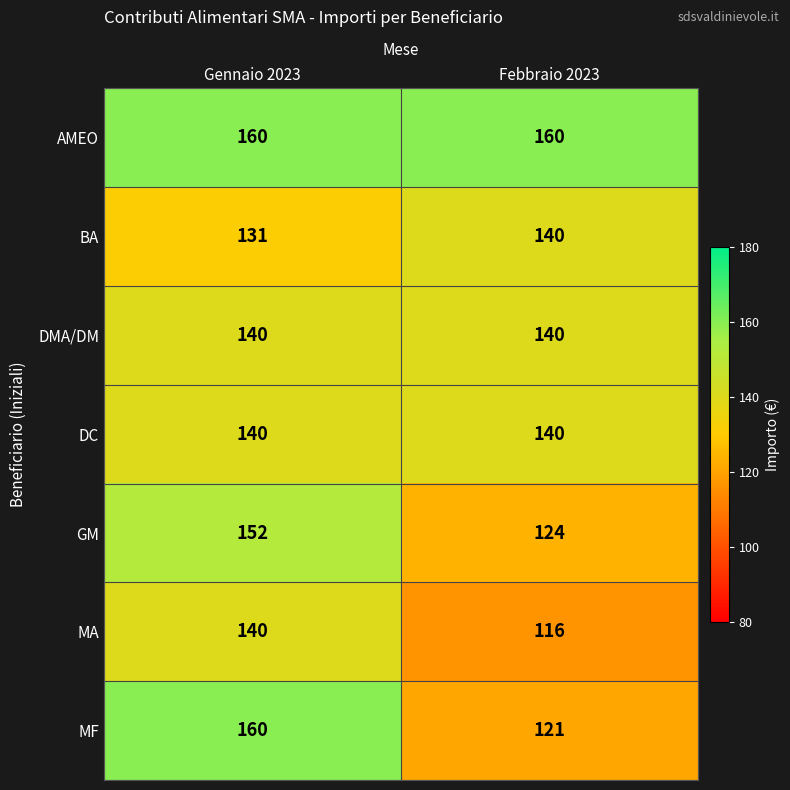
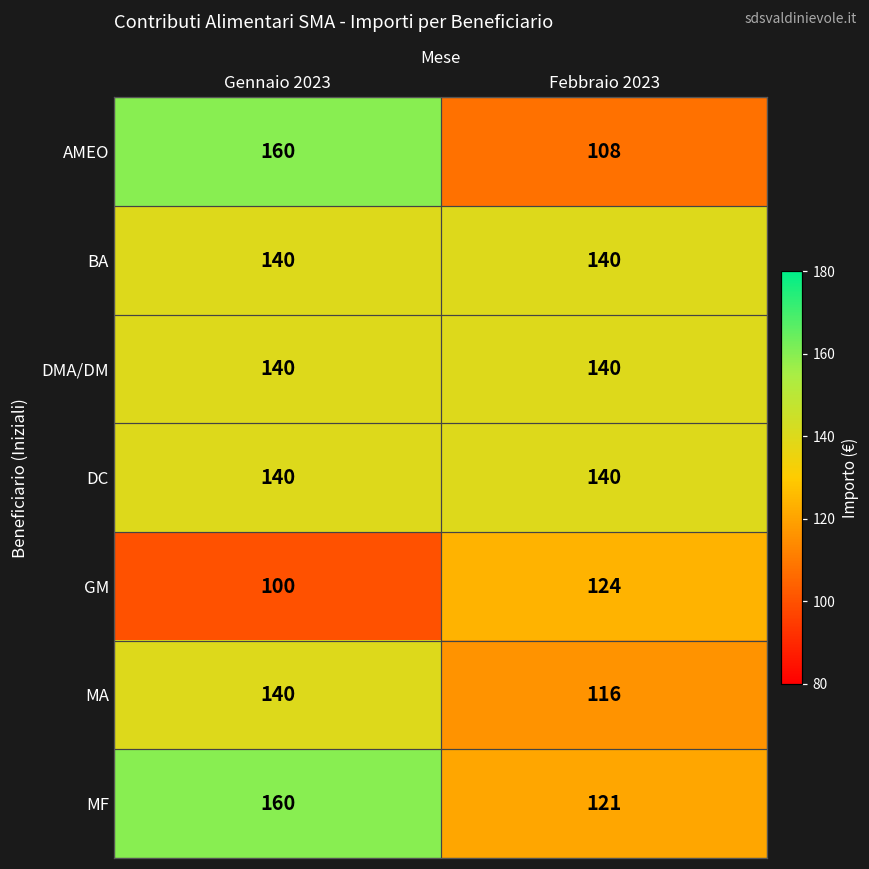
AMEO, Febbraio 2023: 160 -> 108
BA, Gennaio 2023: 131 -> 140
GM, Gennaio 2023: 152 -> 100
